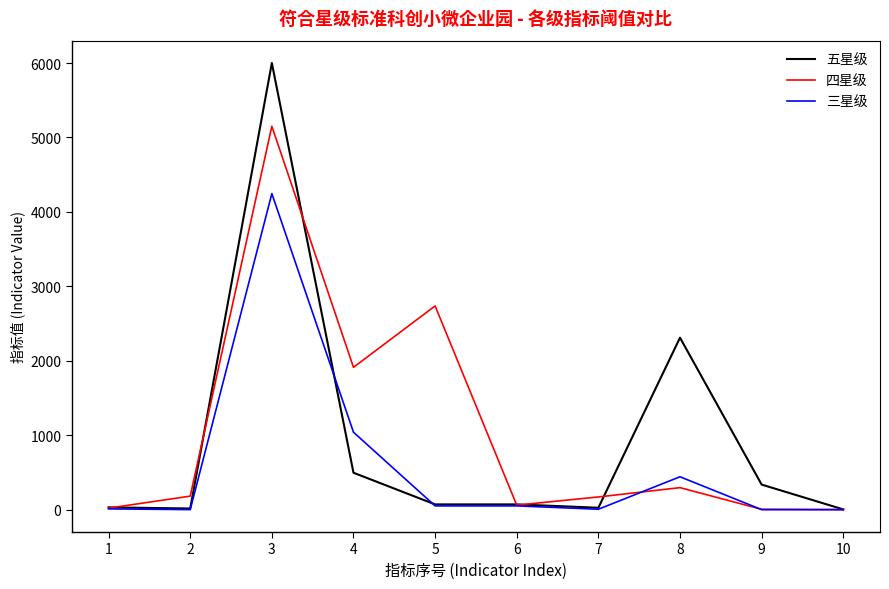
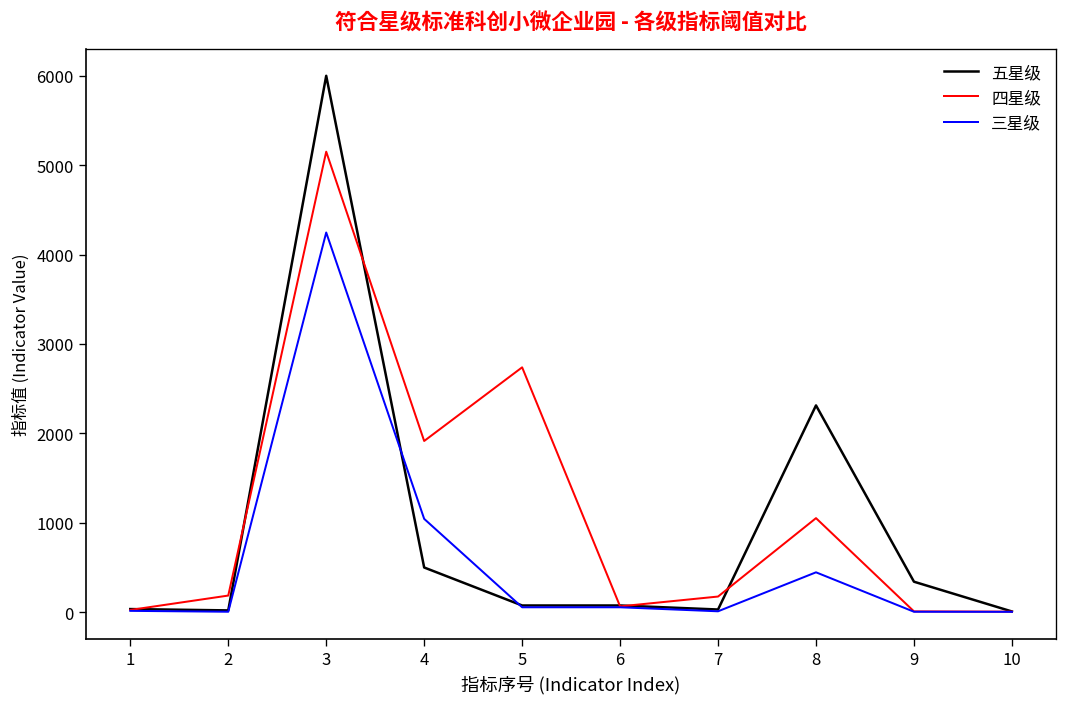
四星级, 8: 300 -> 1100
